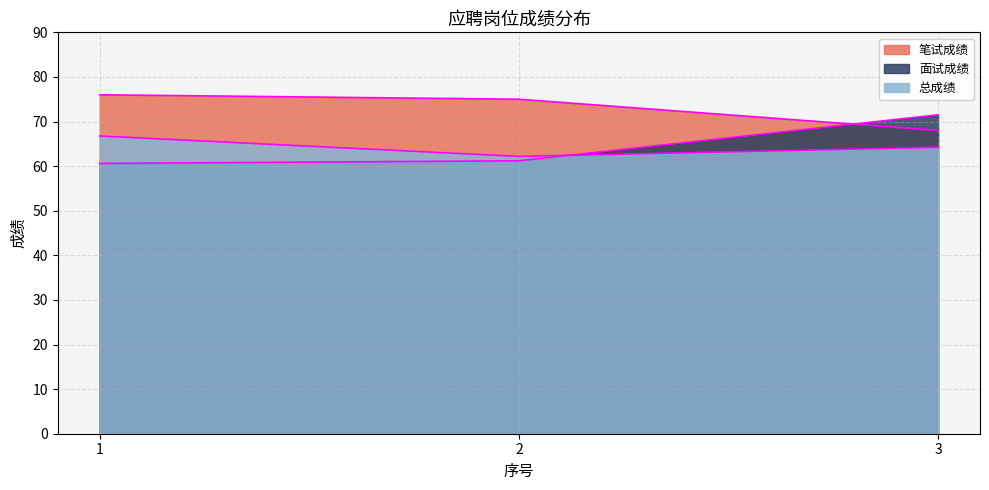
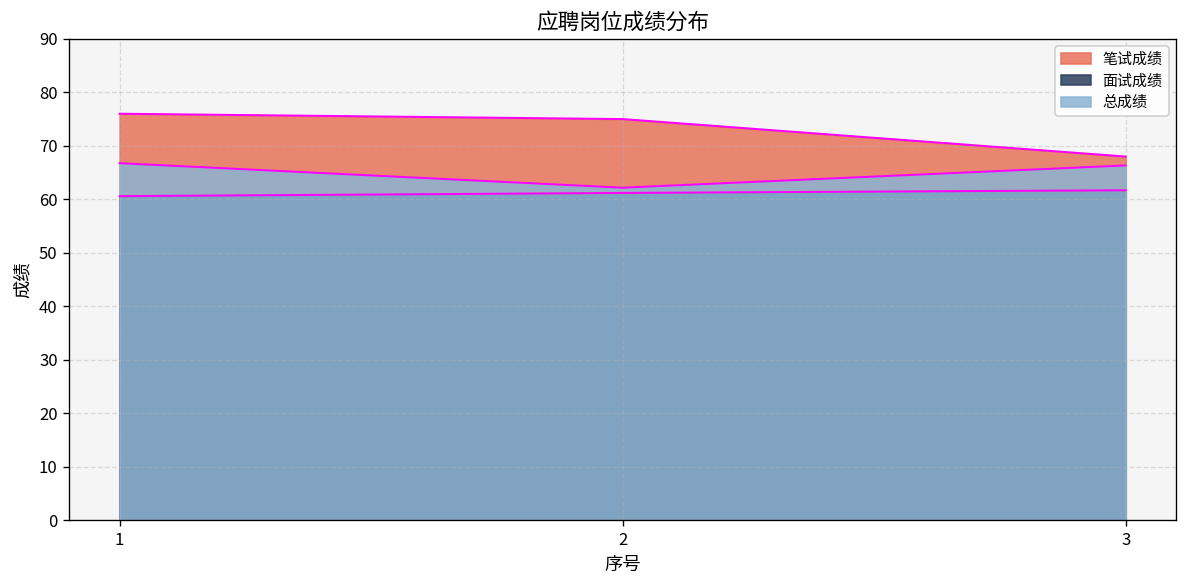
面试成绩, 3: 72 -> 62
总成绩, 3: 64 -> 66
